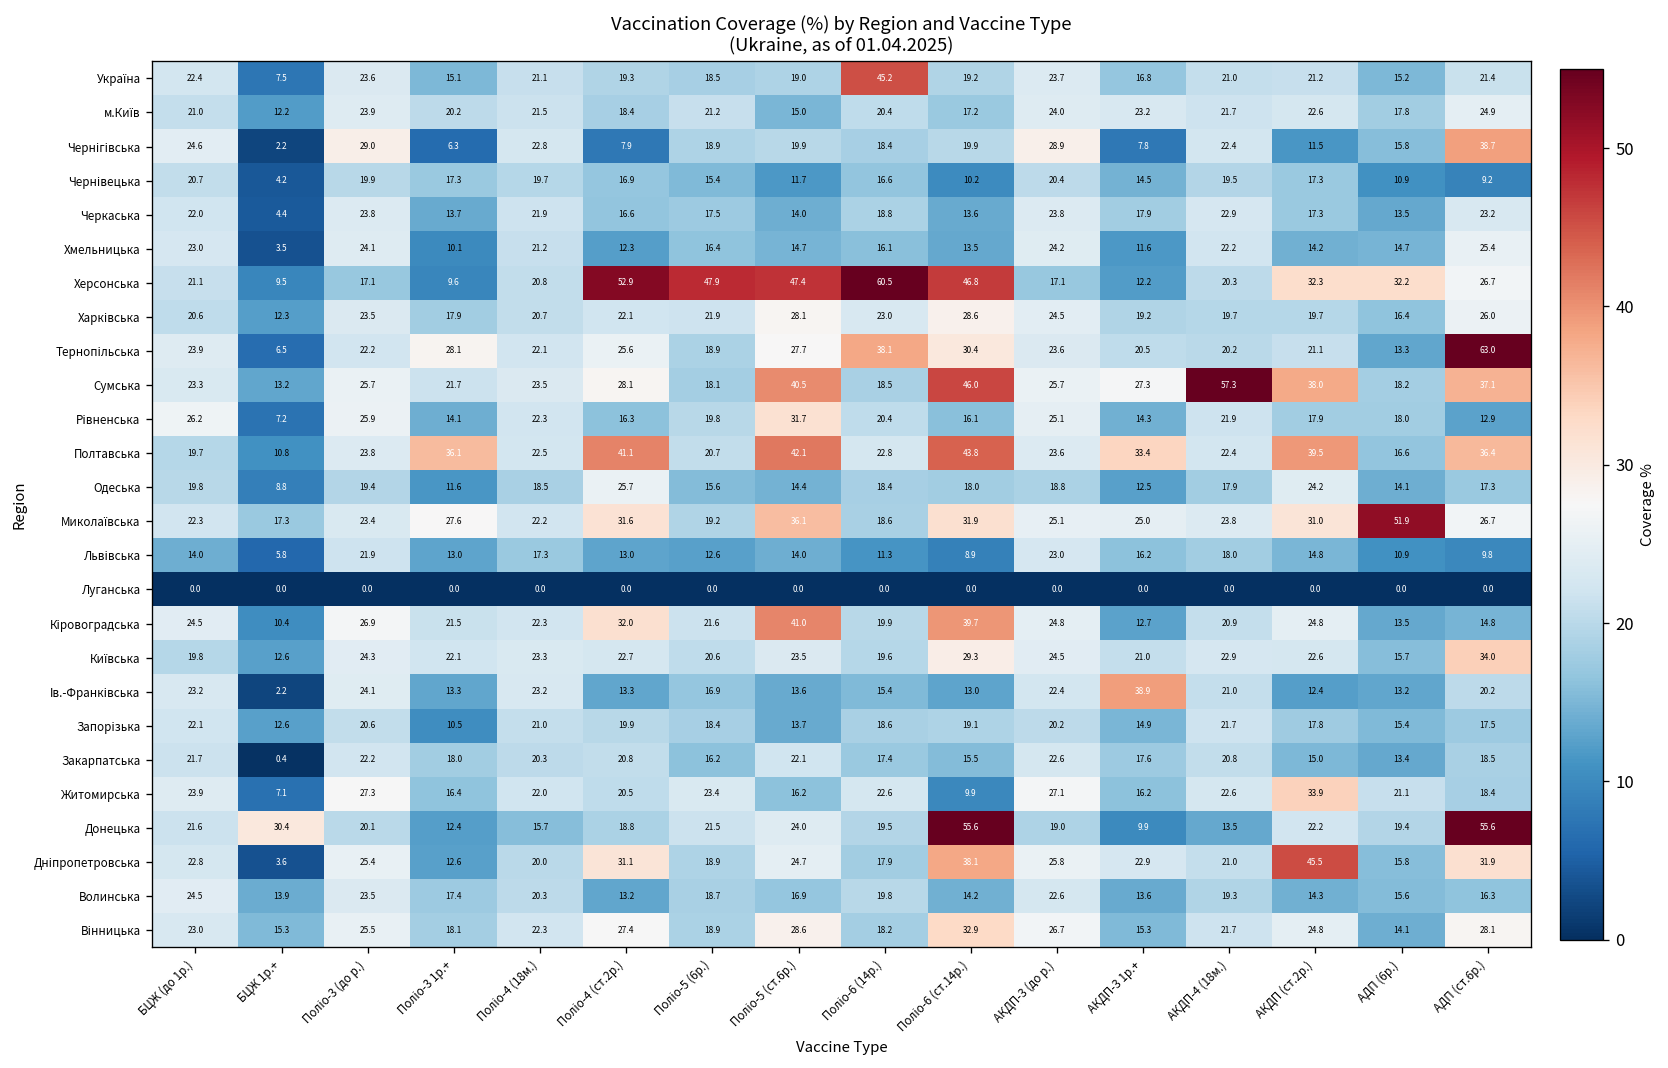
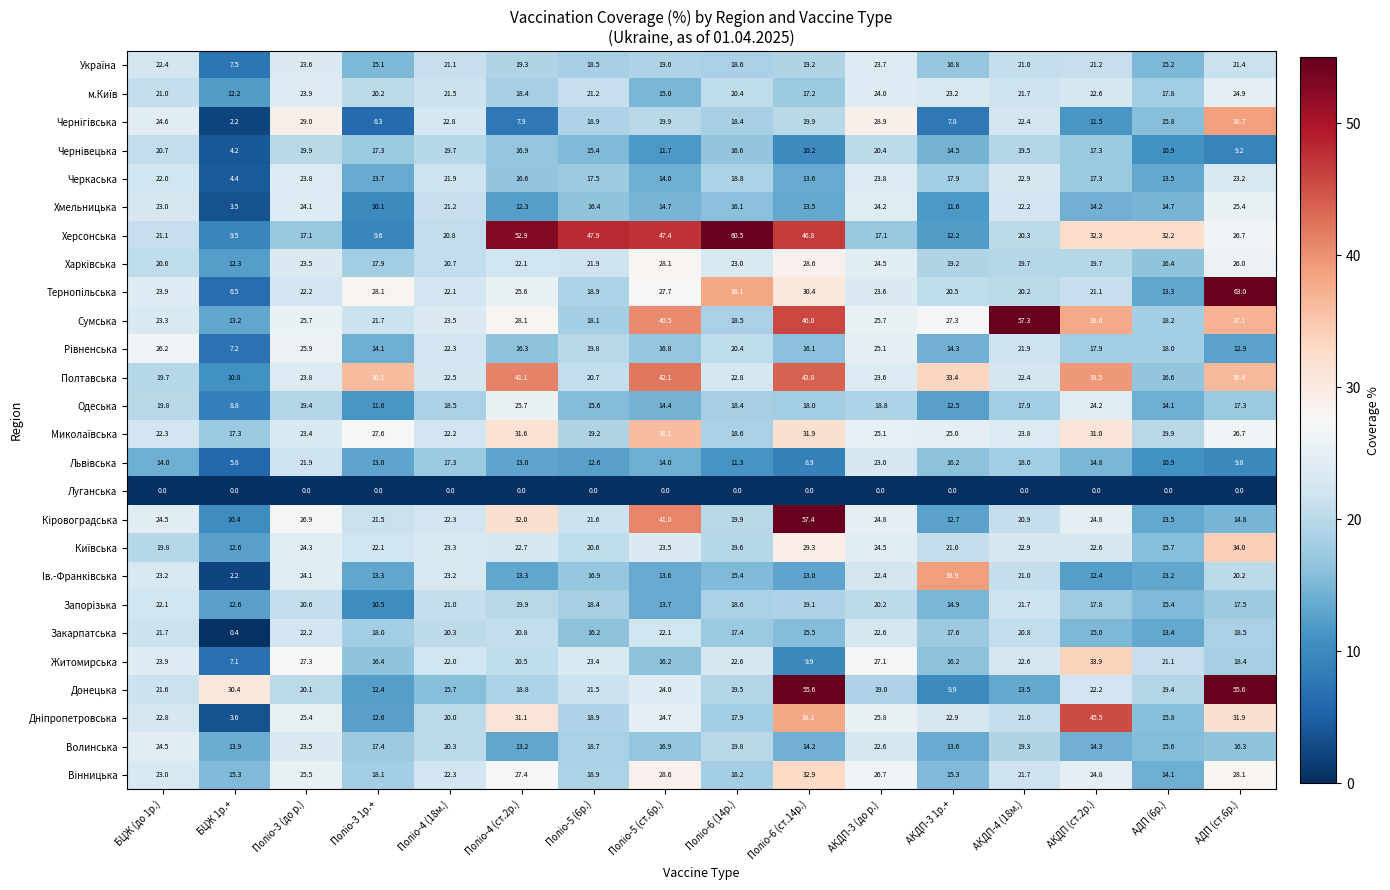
Україна, Поліо-6 (14р.): 45.2 -> 18.6
Рівненська, Поліо-5 (ст.6р.): 31.7 -> 16.8
Миколаївська, АДП (6р.): 51.9 -> 19.9
Кіровоградська, Поліо-6 (ст.14р.): 39.7 -> 57.4
